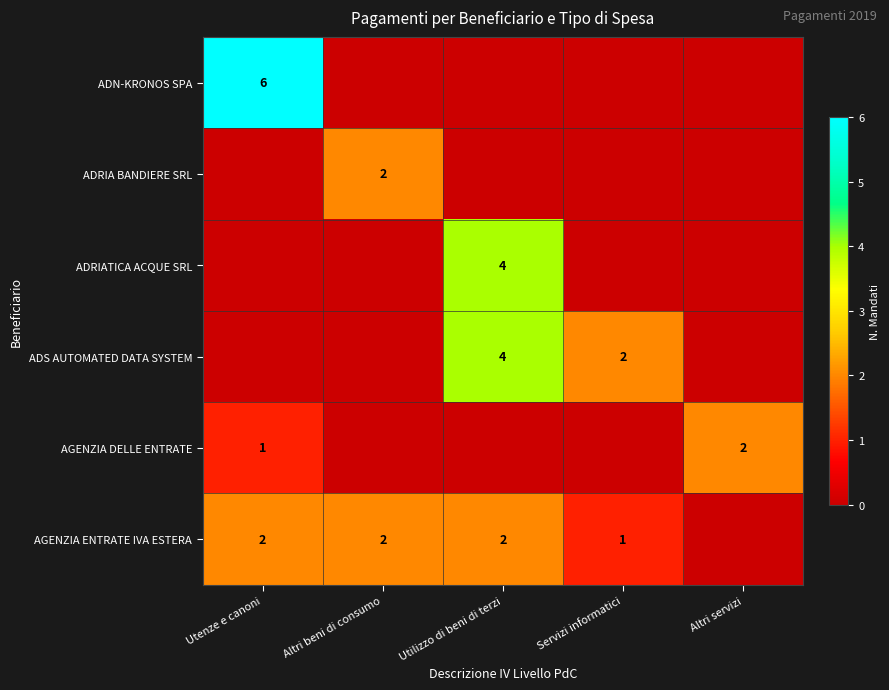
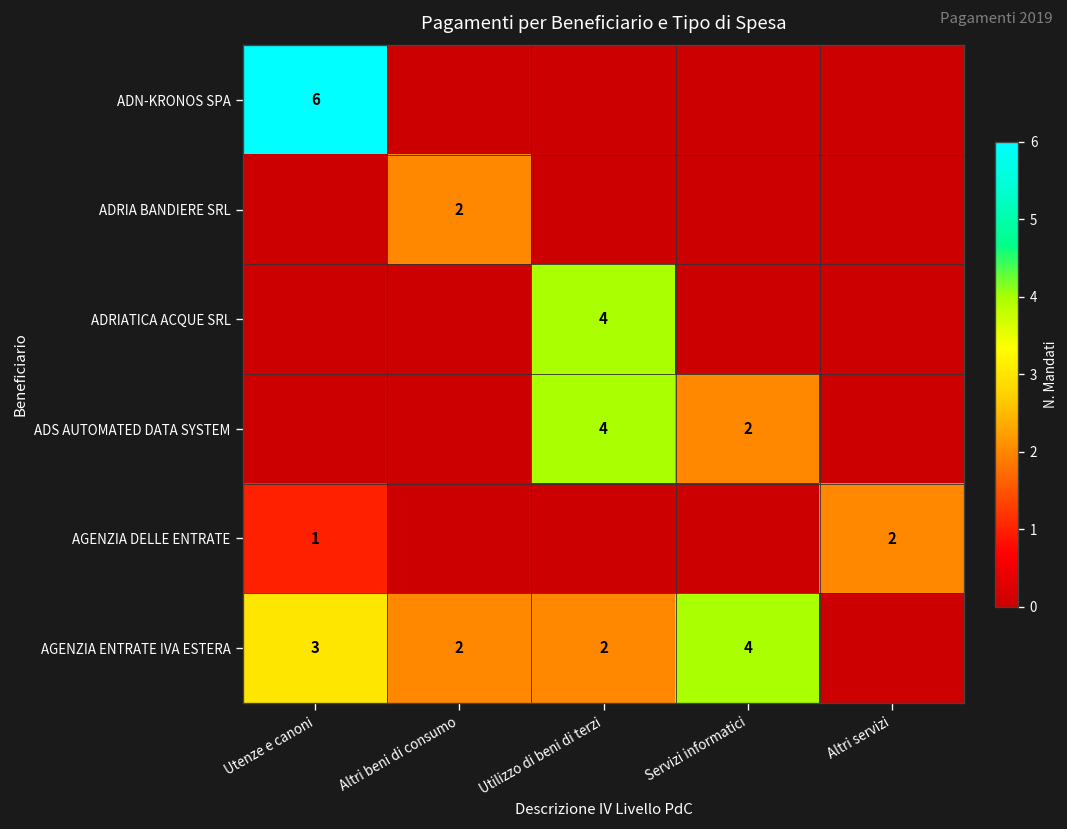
AGENZIA ENTRATE IVA ESTERA, Utenze e canoni: 2 -> 3
AGENZIA ENTRATE IVA ESTERA, Servizi informatici: 1 -> 4
